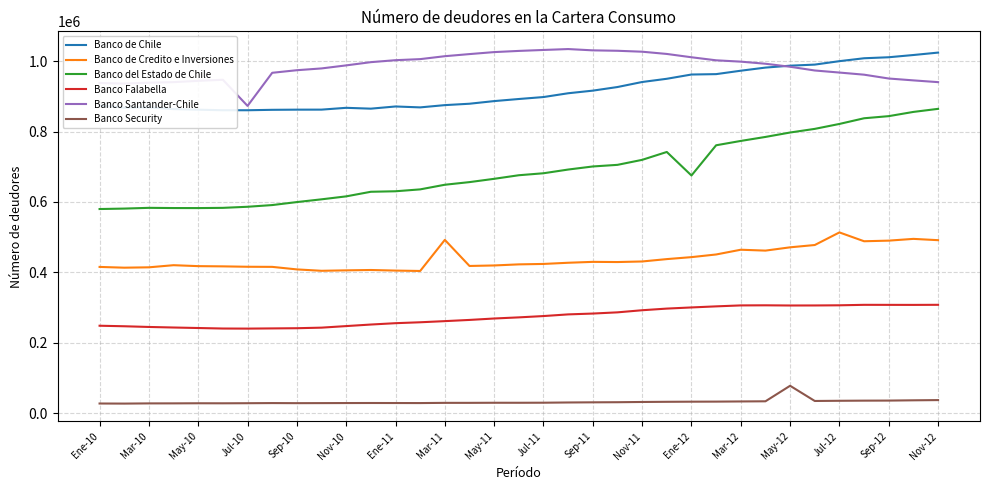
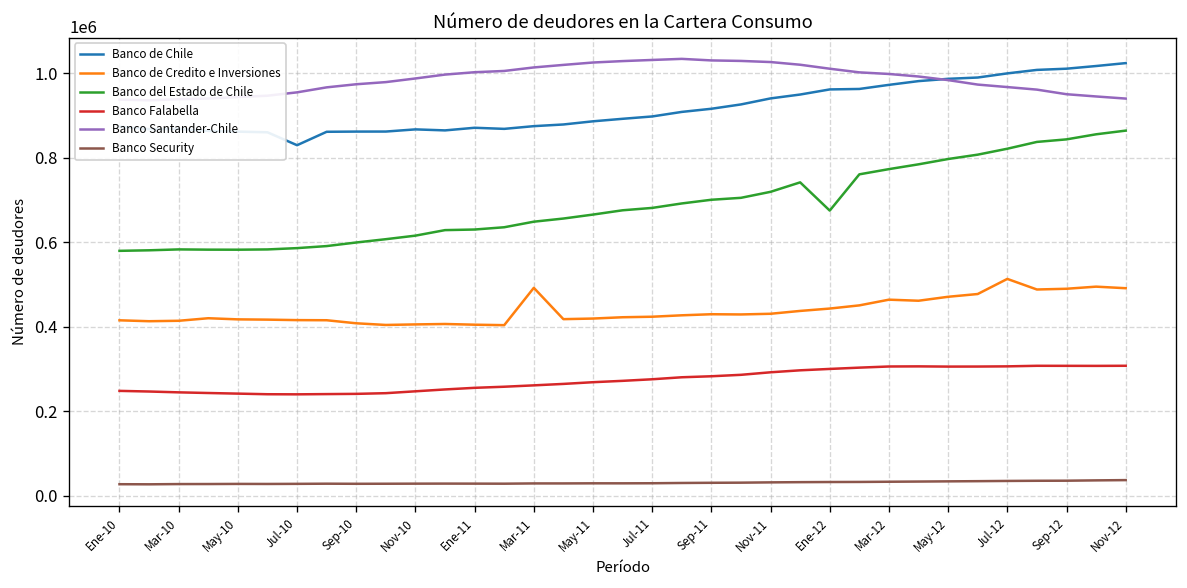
Banco de Chile, Jul-10: 860000 -> 830000
Banco Santander-Chile, Jul-10: 870000 -> 960000
Banco Security, May-12: 80000 -> 30000
